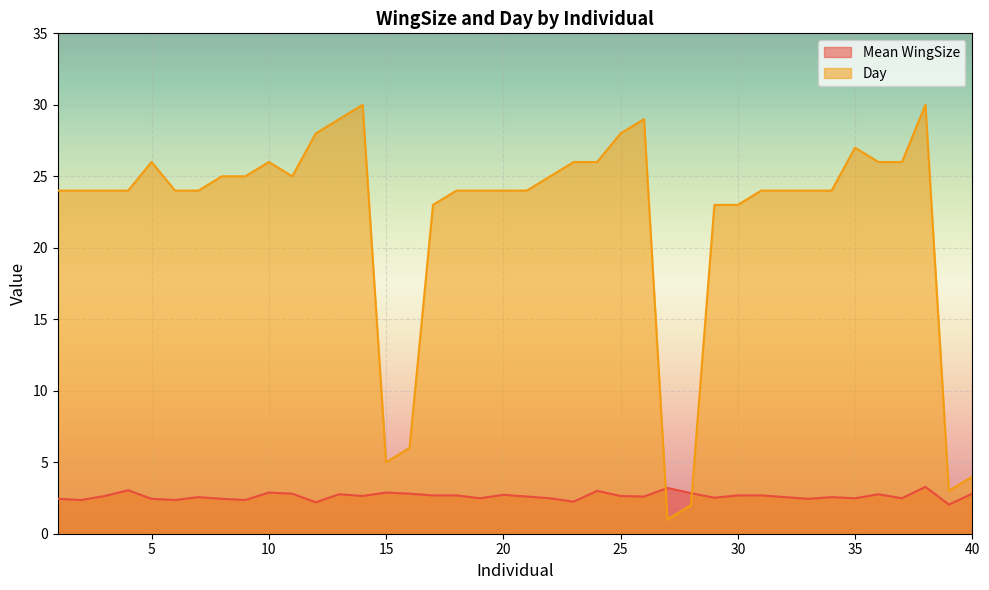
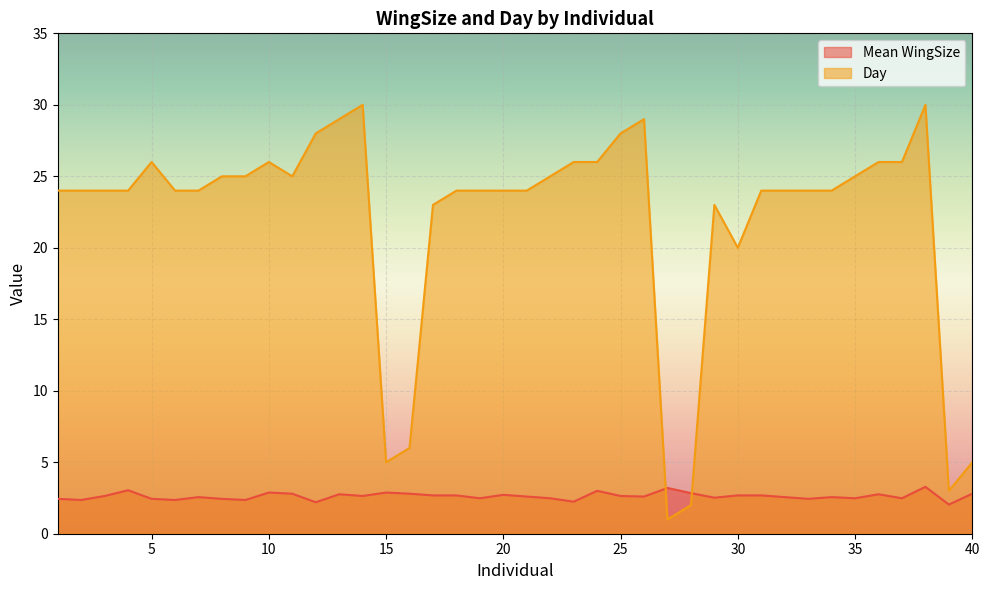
Day, 30: 23 -> 20
Day, 35: 27 -> 25
Day, 40: 4 -> 5
